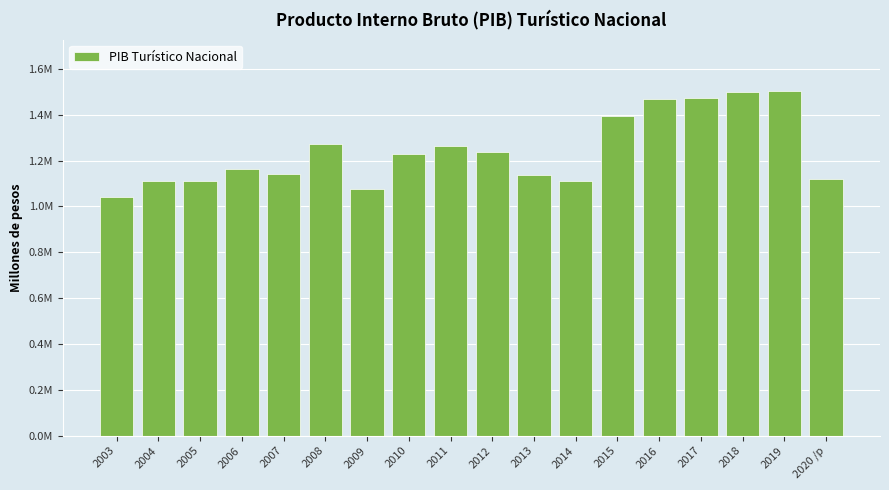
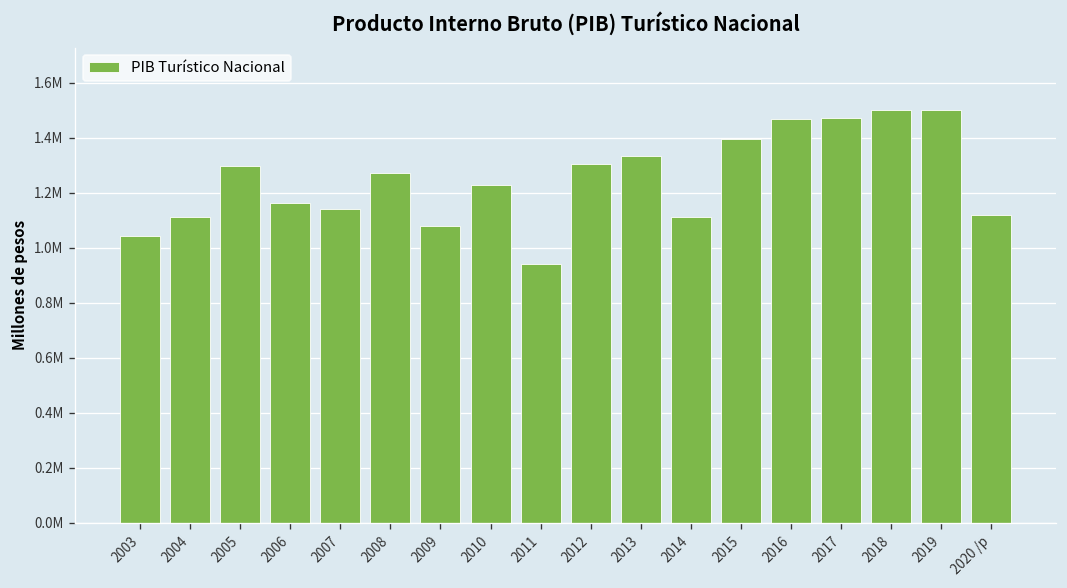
2005: 1110000 -> 1300000
2011: 1260000 -> 940000
2012: 1240000 -> 1300000
2013: 1140000 -> 1330000
